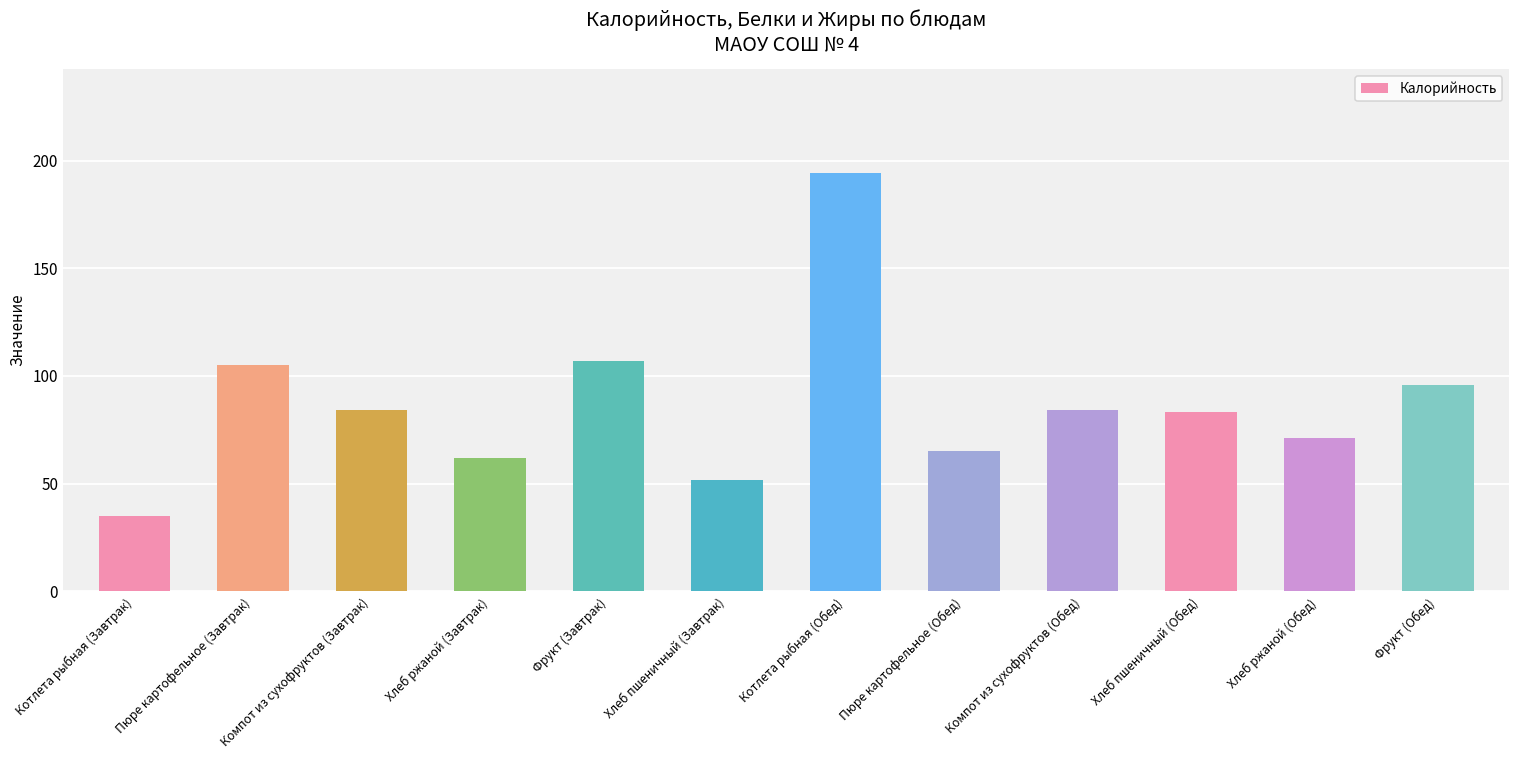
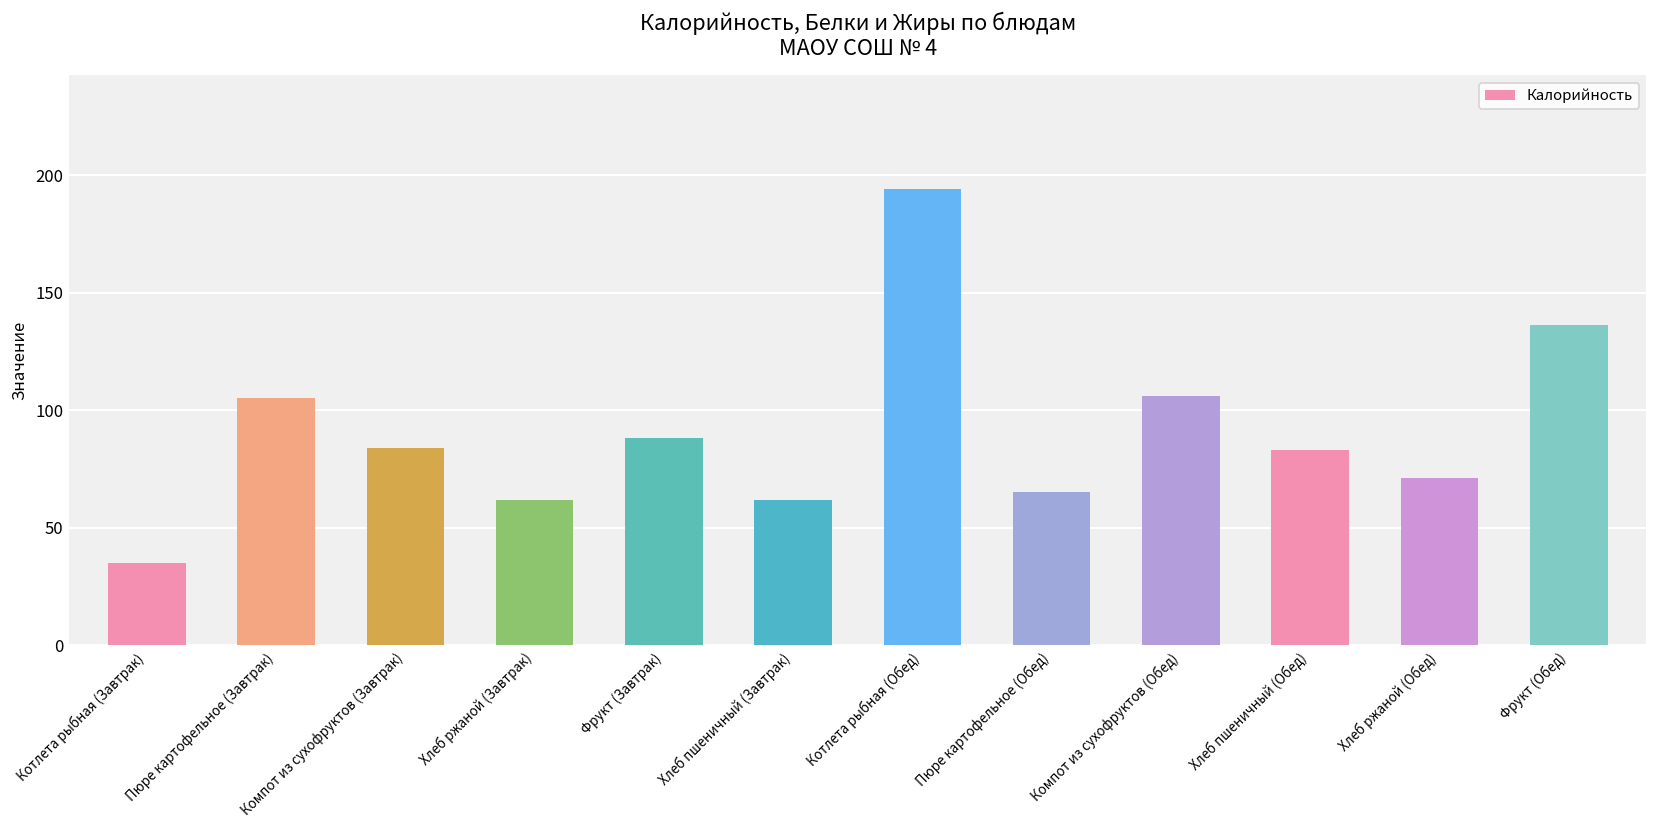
Фрукт (Завтрак): 107 -> 88
Хлеб пшеничный (Завтрак): 52 -> 62
Компот из сухофруктов (Обед): 84 -> 106
Фрукт (Обед): 96 -> 136
